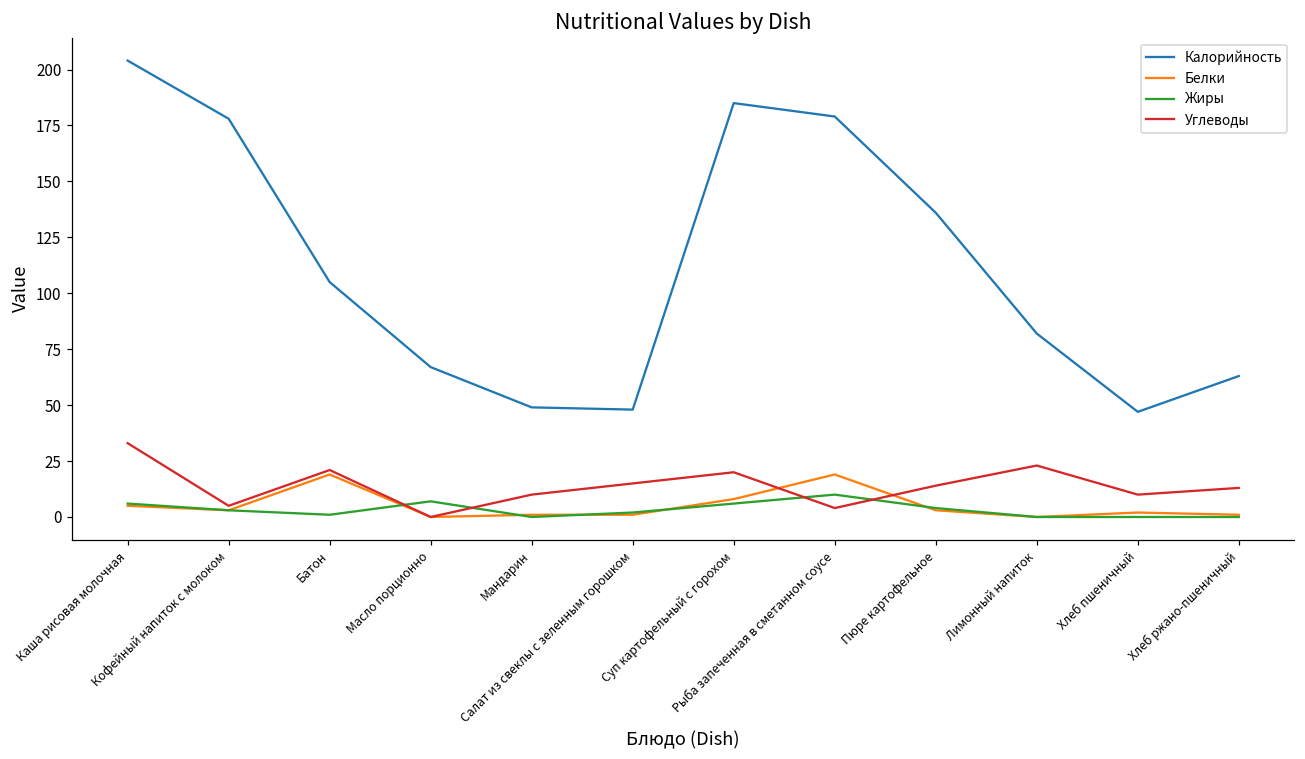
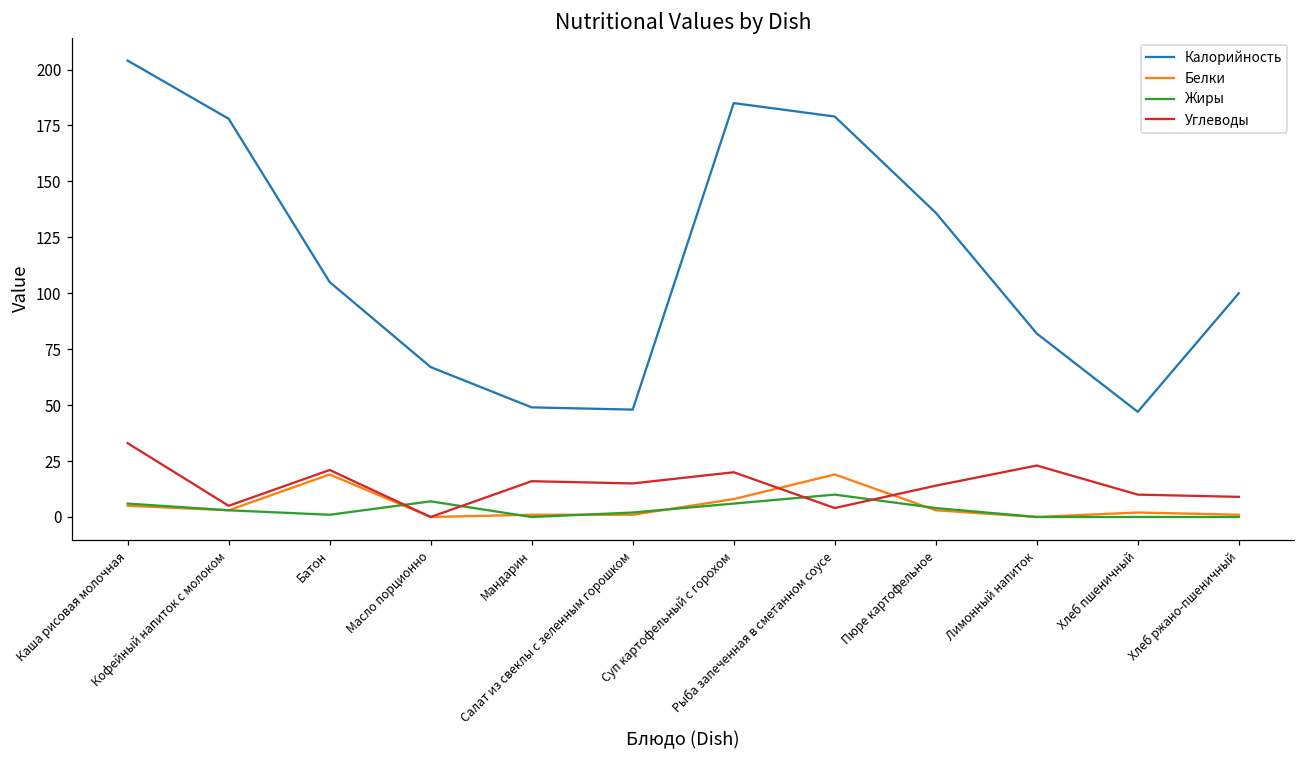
Углеводы, Мандарин: 10 -> 16
Калорийность, Хлеб ржано-пшеничный: 63 -> 100
Углеводы, Хлеб ржано-пшеничный: 13 -> 9
